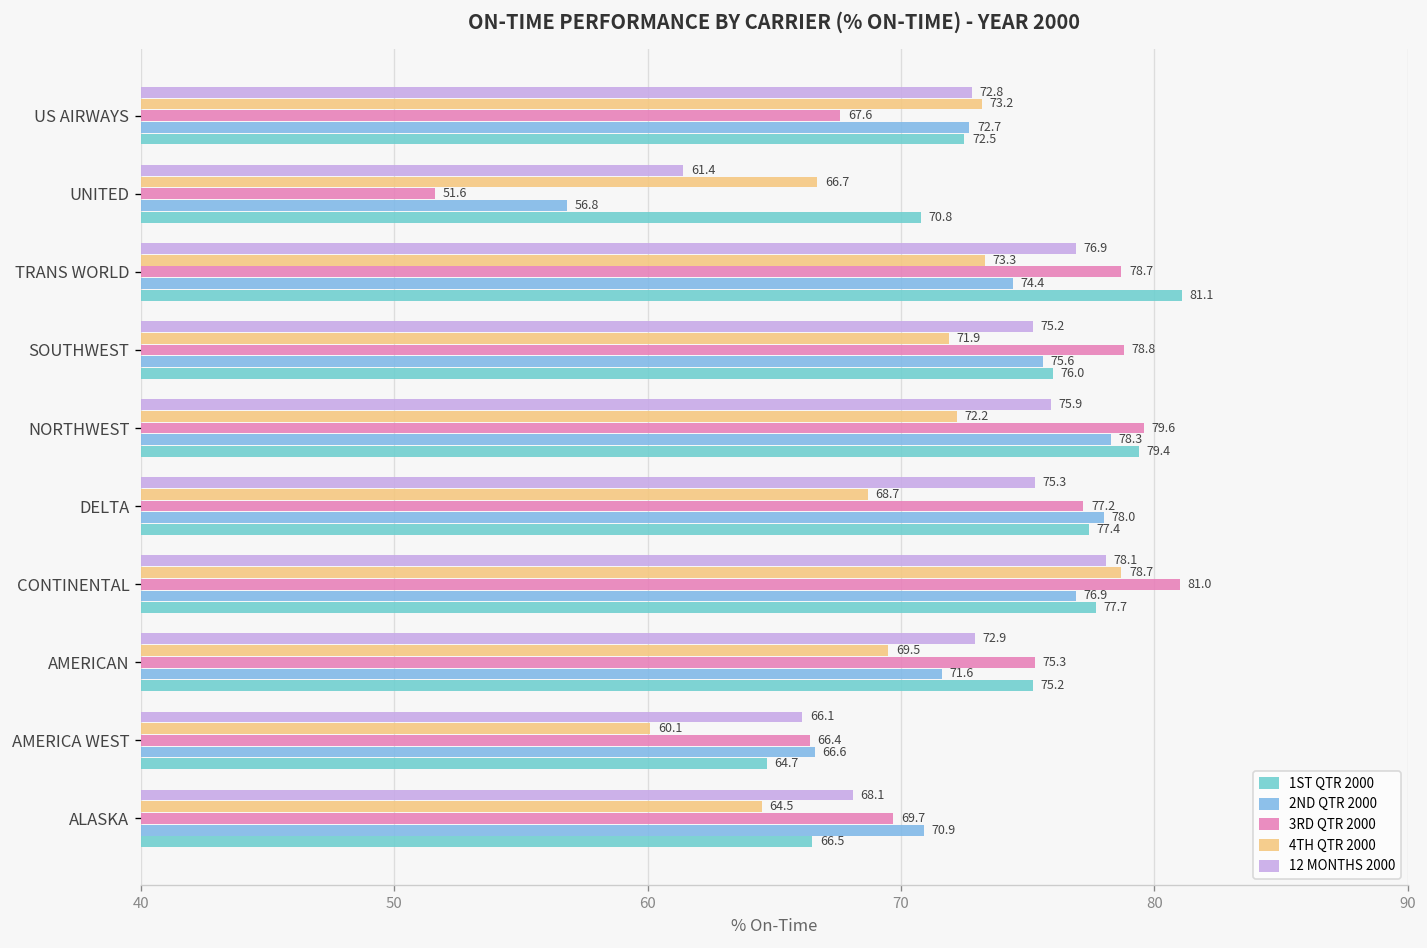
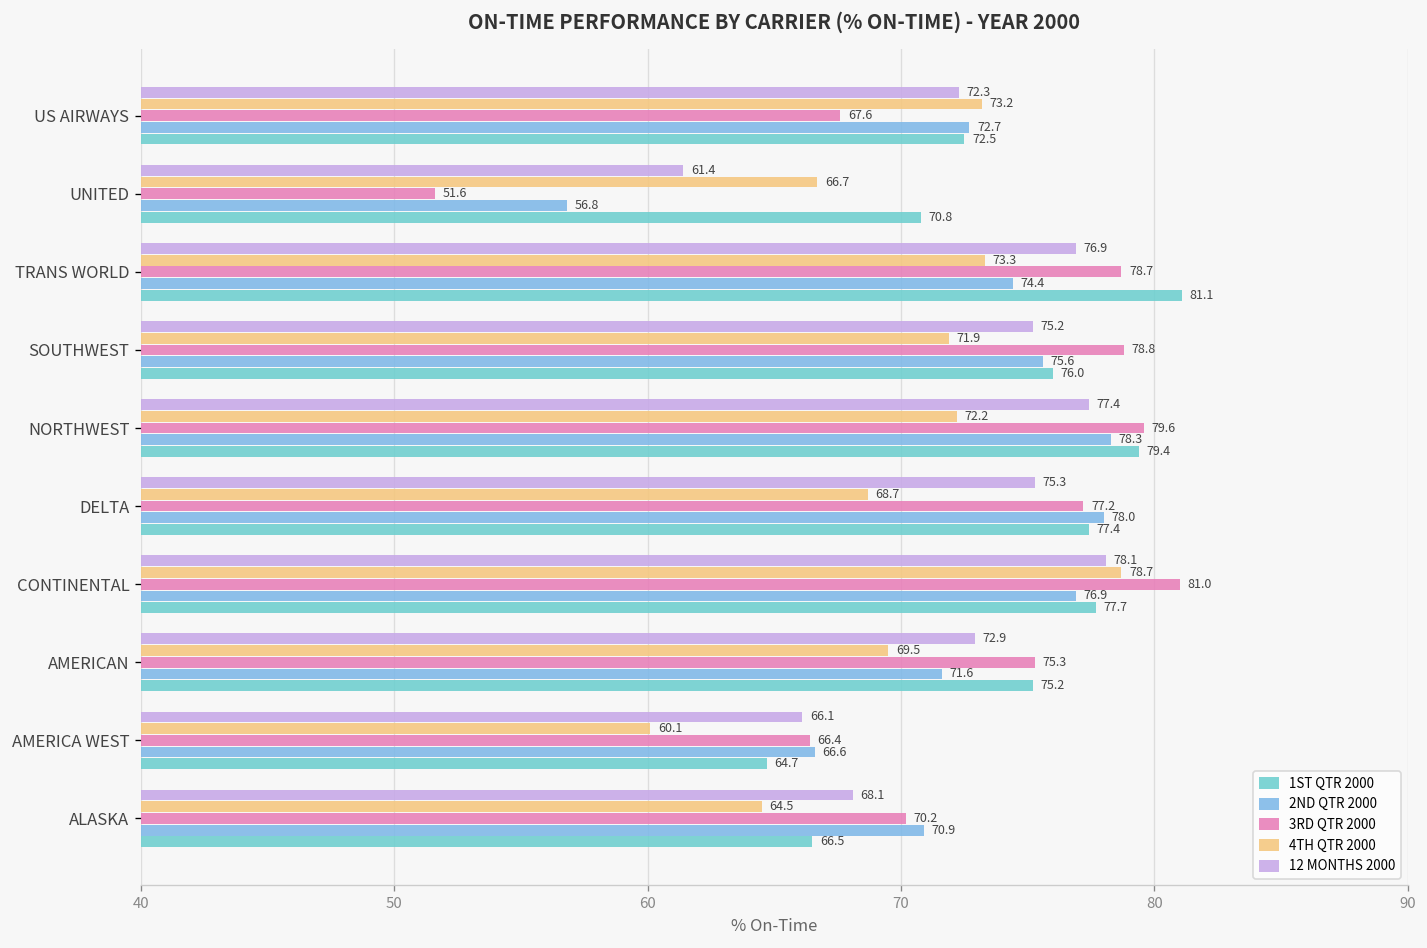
12 MONTHS 2000, US AIRWAYS: 72.8 -> 72.3
12 MONTHS 2000, NORTHWEST: 75.9 -> 77.4
3RD QTR 2000, ALASKA: 69.7 -> 70.2
